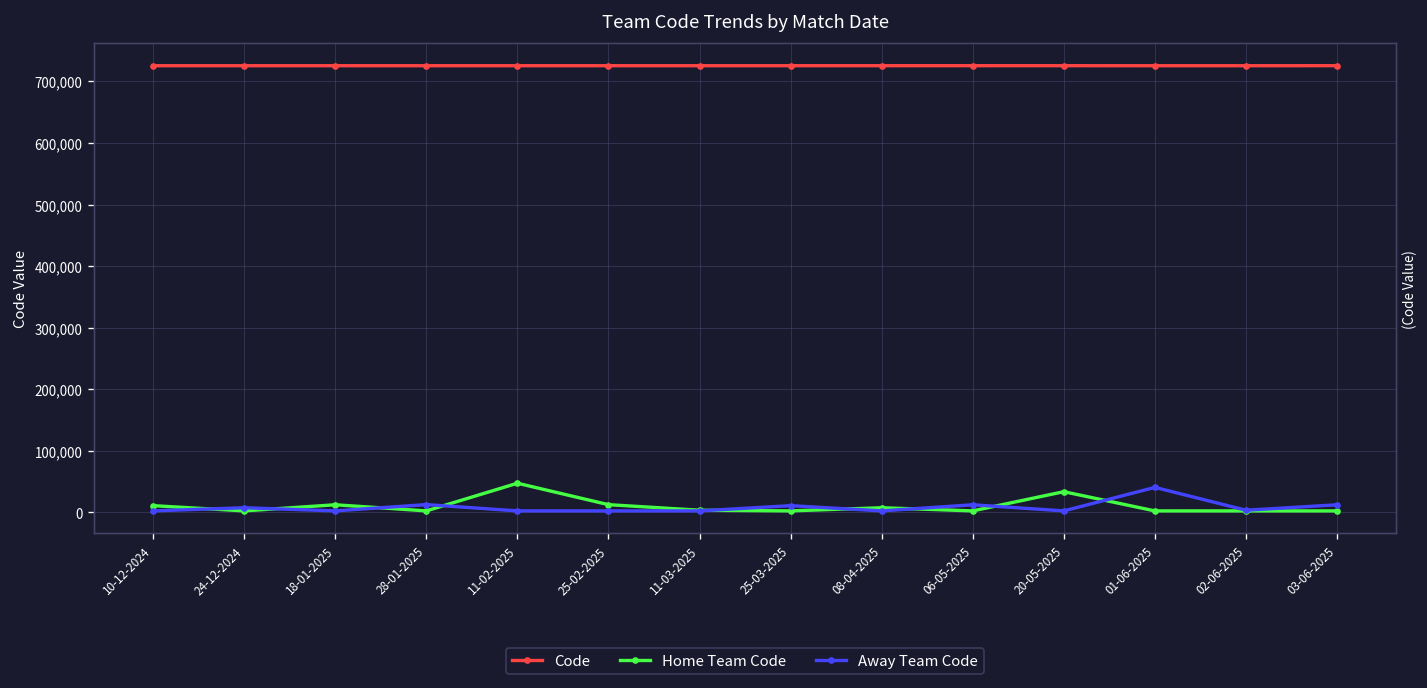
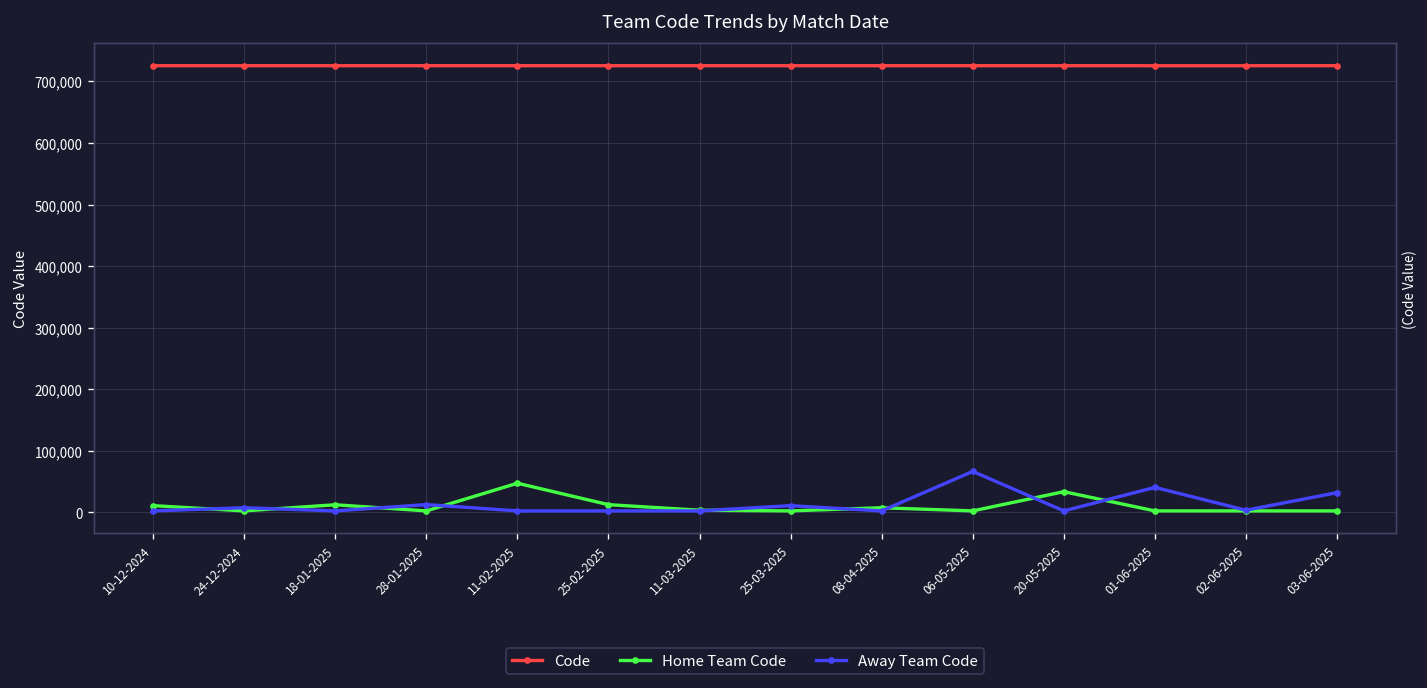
Away Team Code, 06-05-2025: 10,000 -> 70,000
Away Team Code, 03-06-2025: 10,000 -> 30,000
